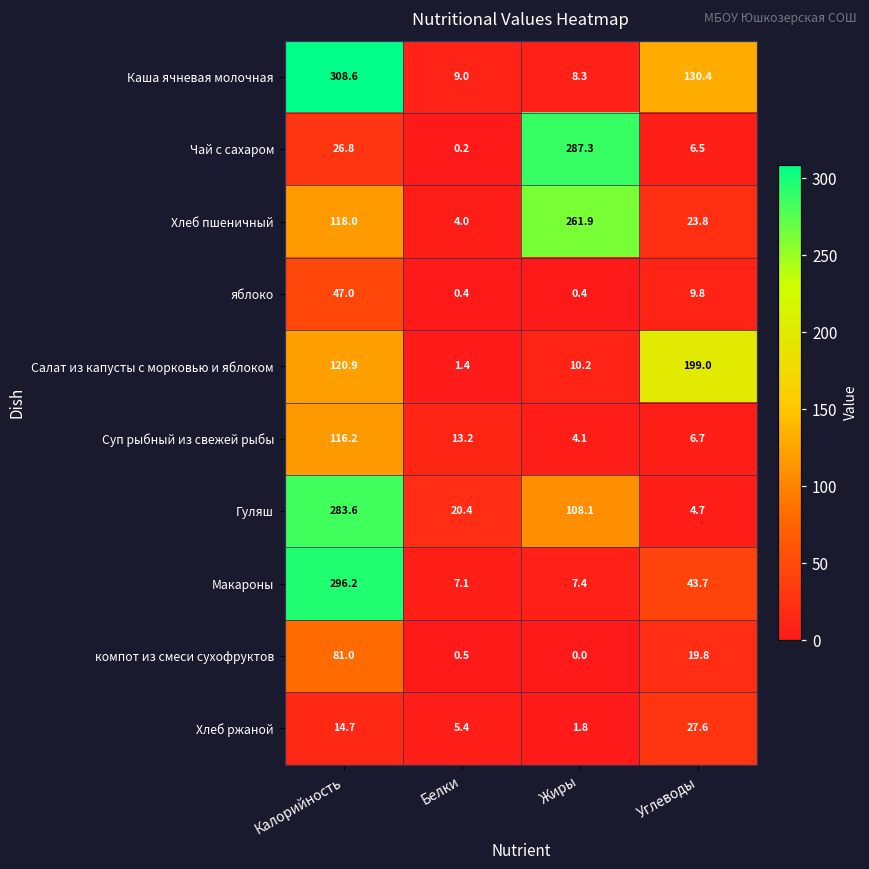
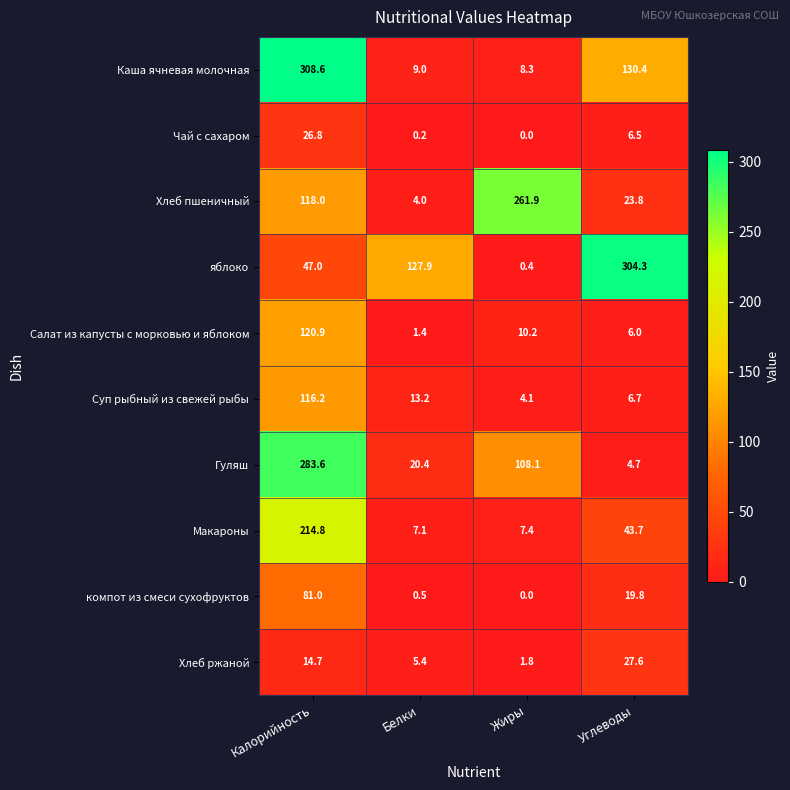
Чай с сахаром, Жиры: 287.3 -> 0.0
яблоко, Белки: 0.4 -> 127.9
яблоко, Углеводы: 9.8 -> 304.3
Салат из капусты с морковью и яблоком, Углеводы: 199.0 -> 6.0
Макароны, Калорийность: 296.2 -> 214.8
